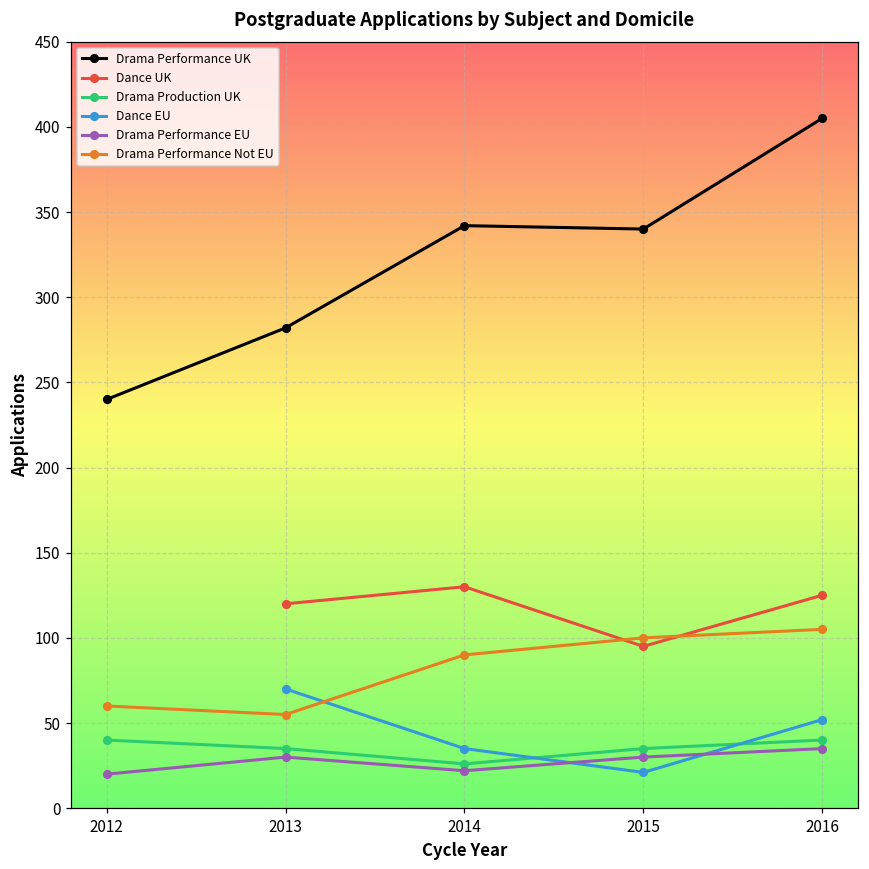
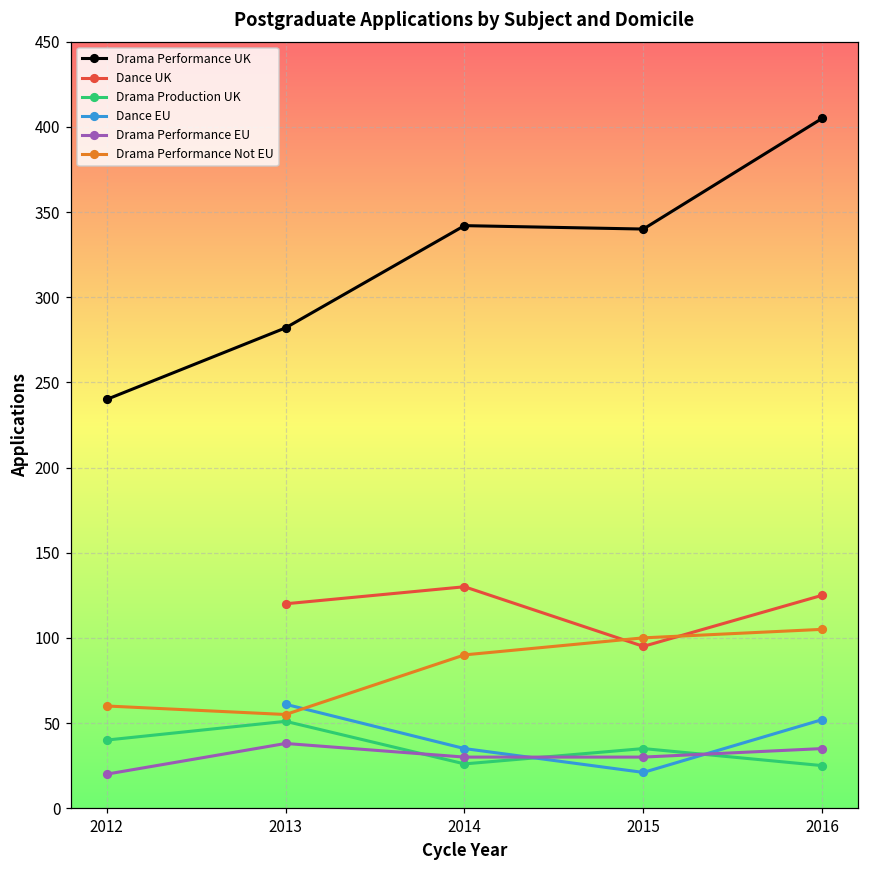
Drama Production UK, 2013: 35 -> 51
Dance EU, 2013: 70 -> 61
Drama Performance EU, 2013: 30 -> 38
Drama Performance EU, 2014: 22 -> 30
Drama Production UK, 2016: 40 -> 25
